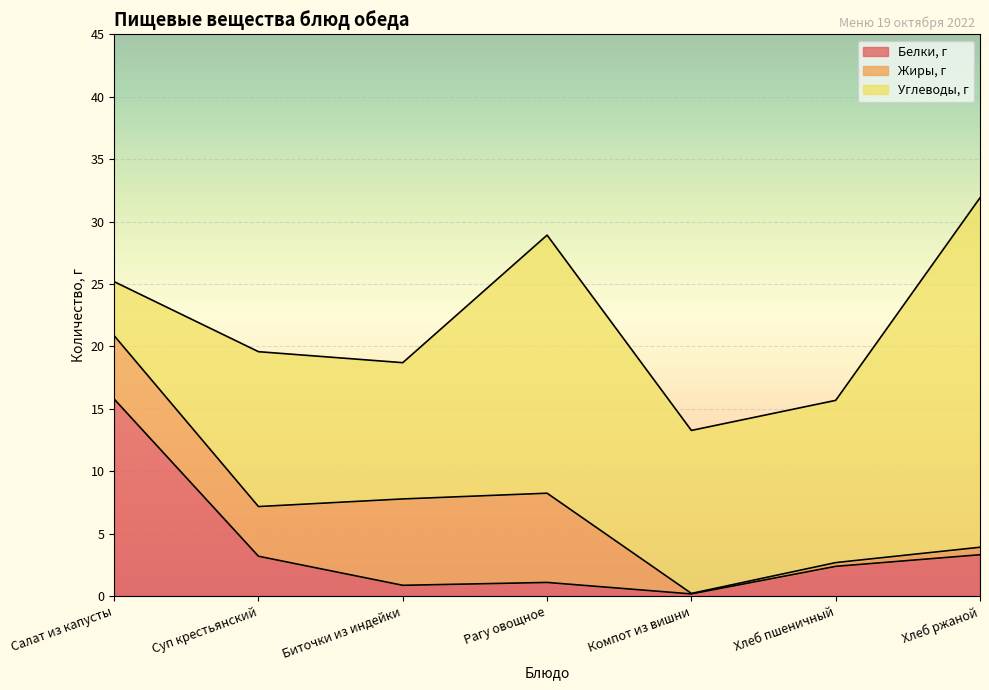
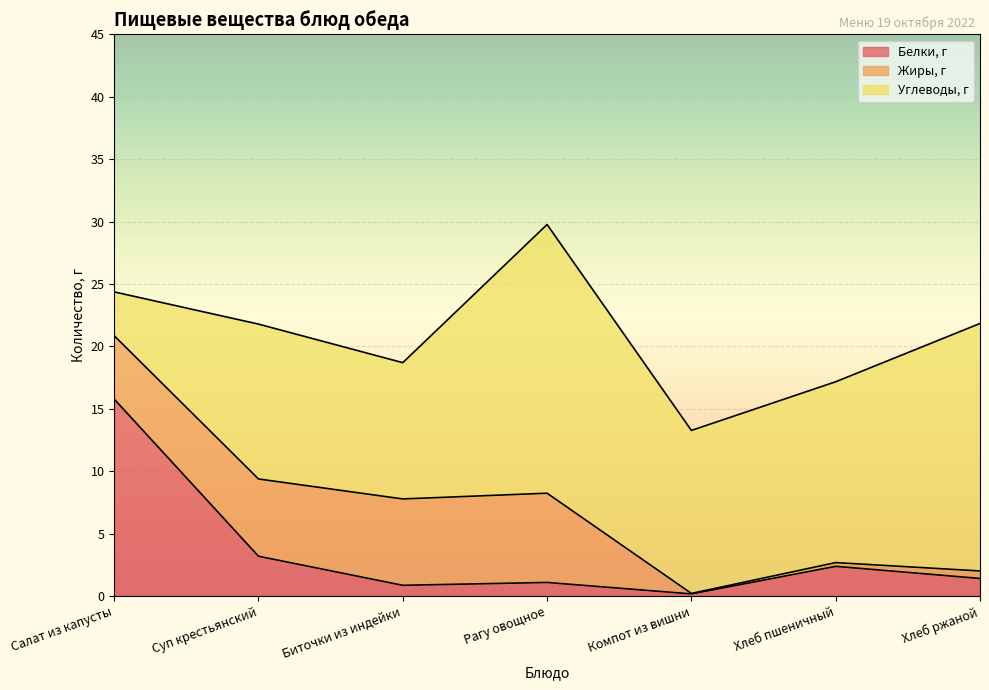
Углеводы, г, Салат из капусты: 4.3 -> 3.5
Жиры, г, Суп крестьянский: 4.0 -> 6.2
Углеводы, г, Рагу овощное: 20.7 -> 21.5
Углеводы, г, Хлеб пшеничный: 13.0 -> 14.5
Белки, г, Хлеб ржаной: 3.3 -> 1.4
Углеводы, г, Хлеб ржаной: 28.0 -> 19.8
